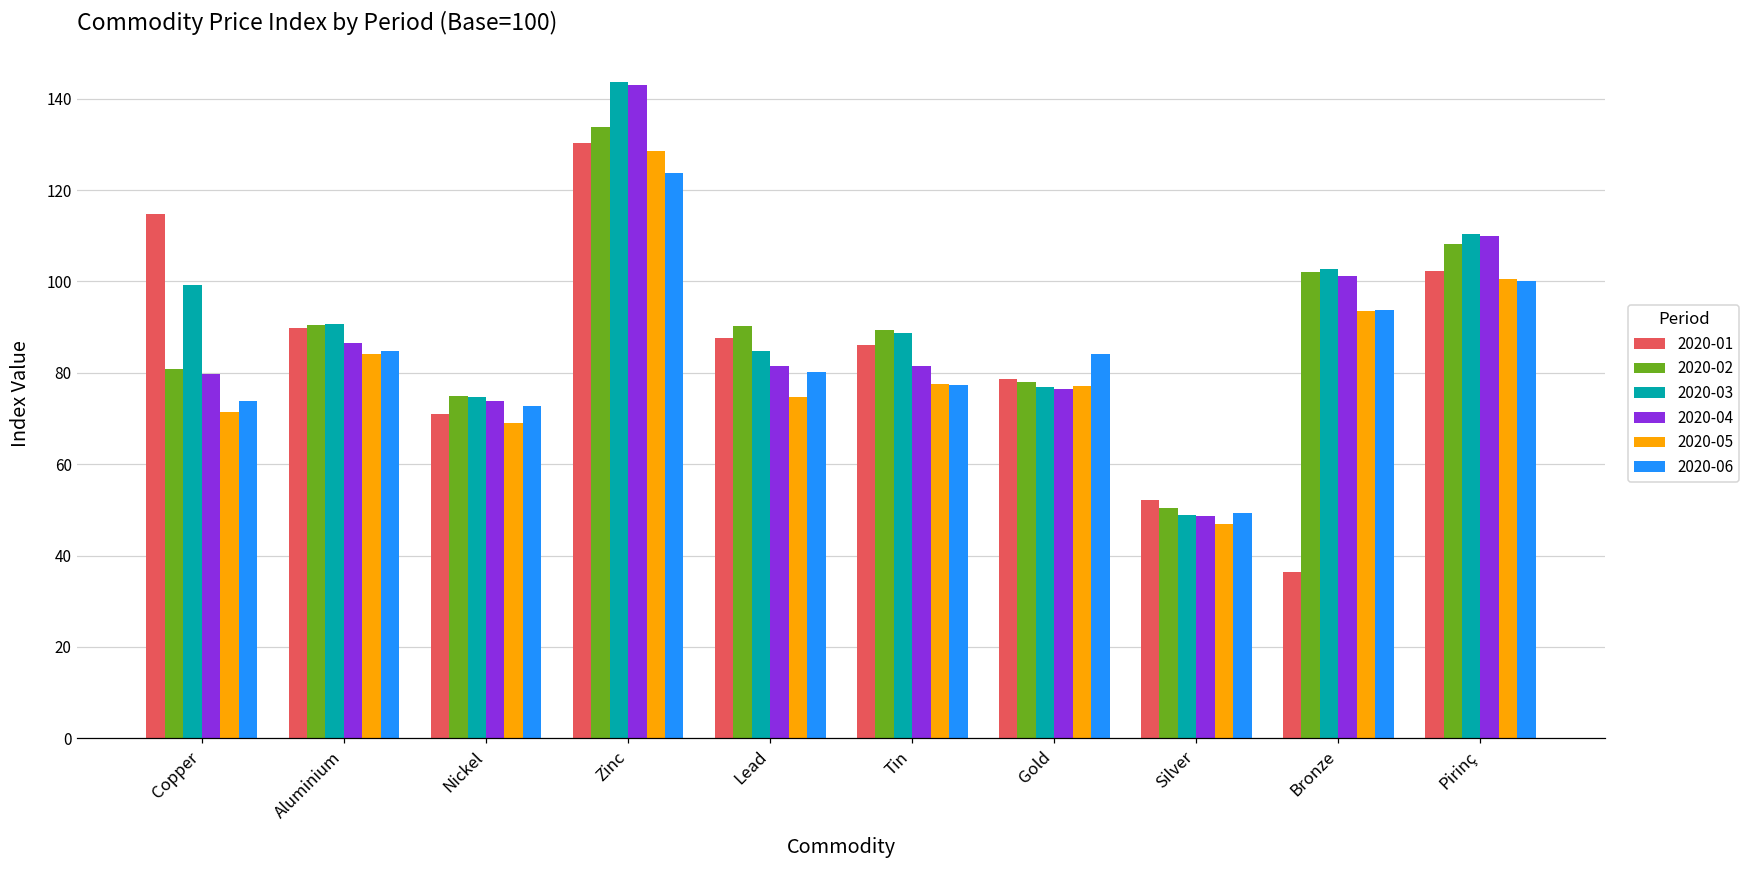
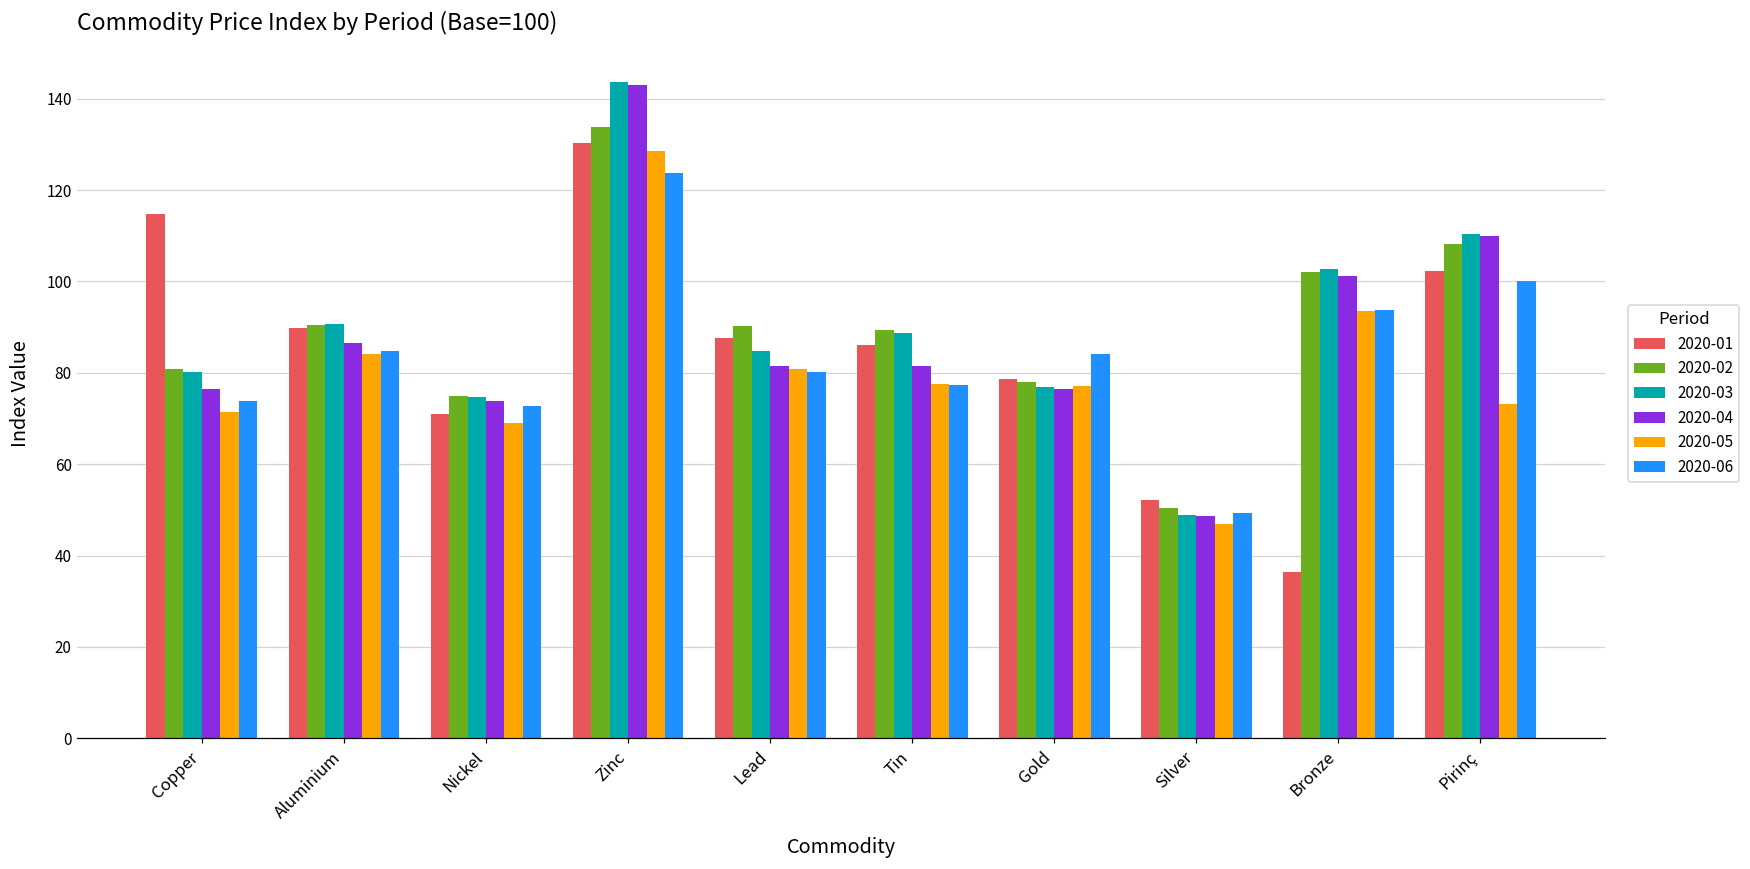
2020-03, Copper: 99 -> 80
2020-04, Copper: 80 -> 77
2020-05, Lead: 75 -> 81
2020-05, Pirinç: 101 -> 73
